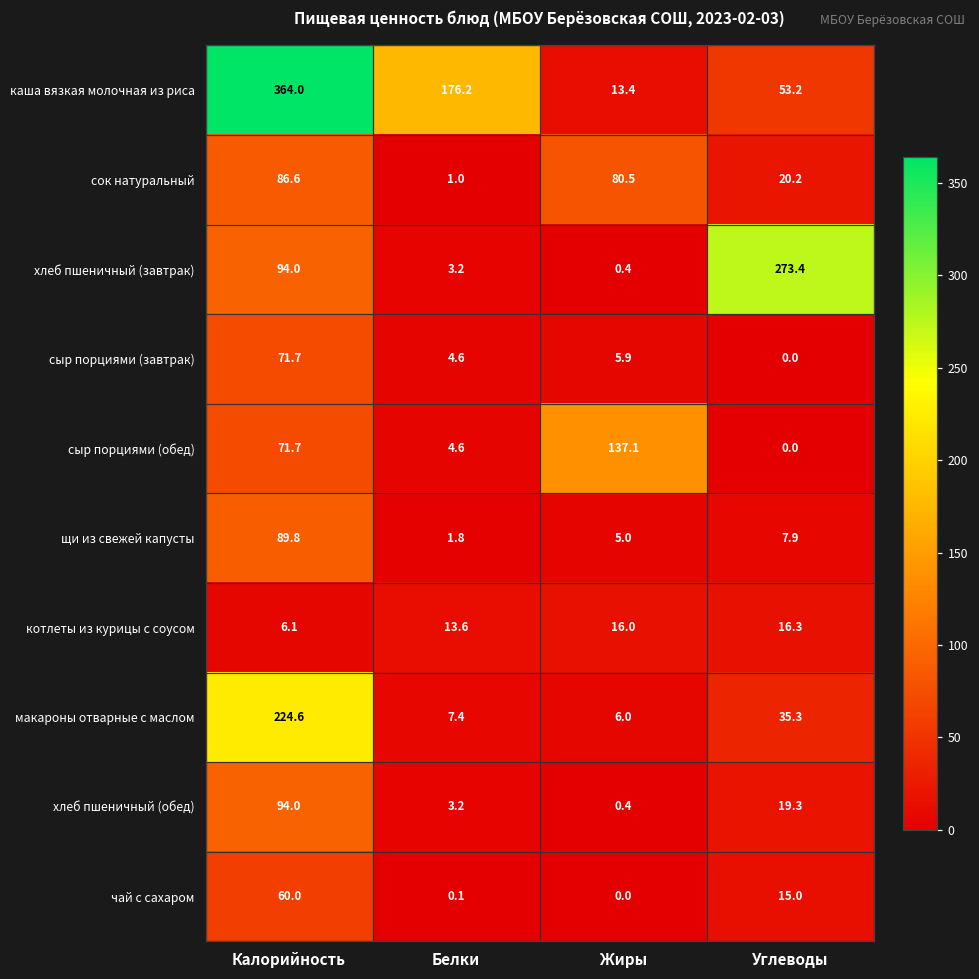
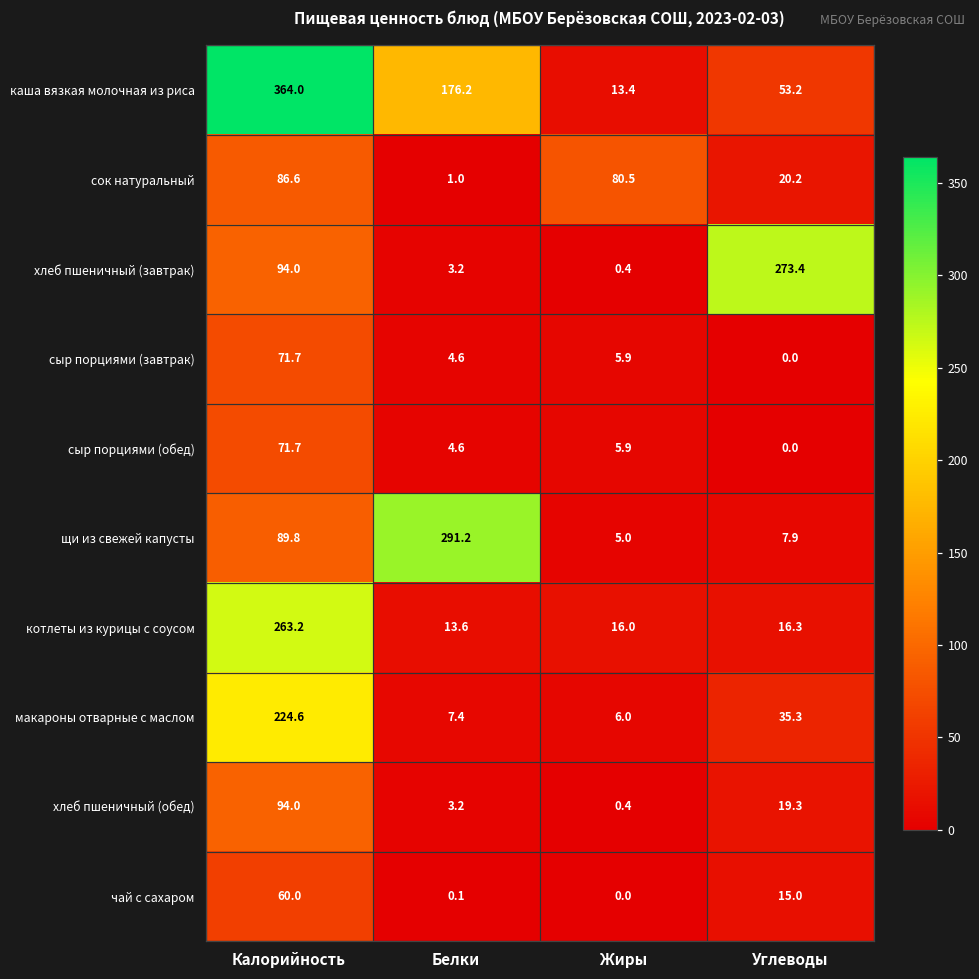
сыр порциями (обед), Жиры: 137.1 -> 5.9
щи из свежей капусты, Белки: 1.8 -> 291.2
котлеты из курицы с соусом, Калорийность: 6.1 -> 263.2
